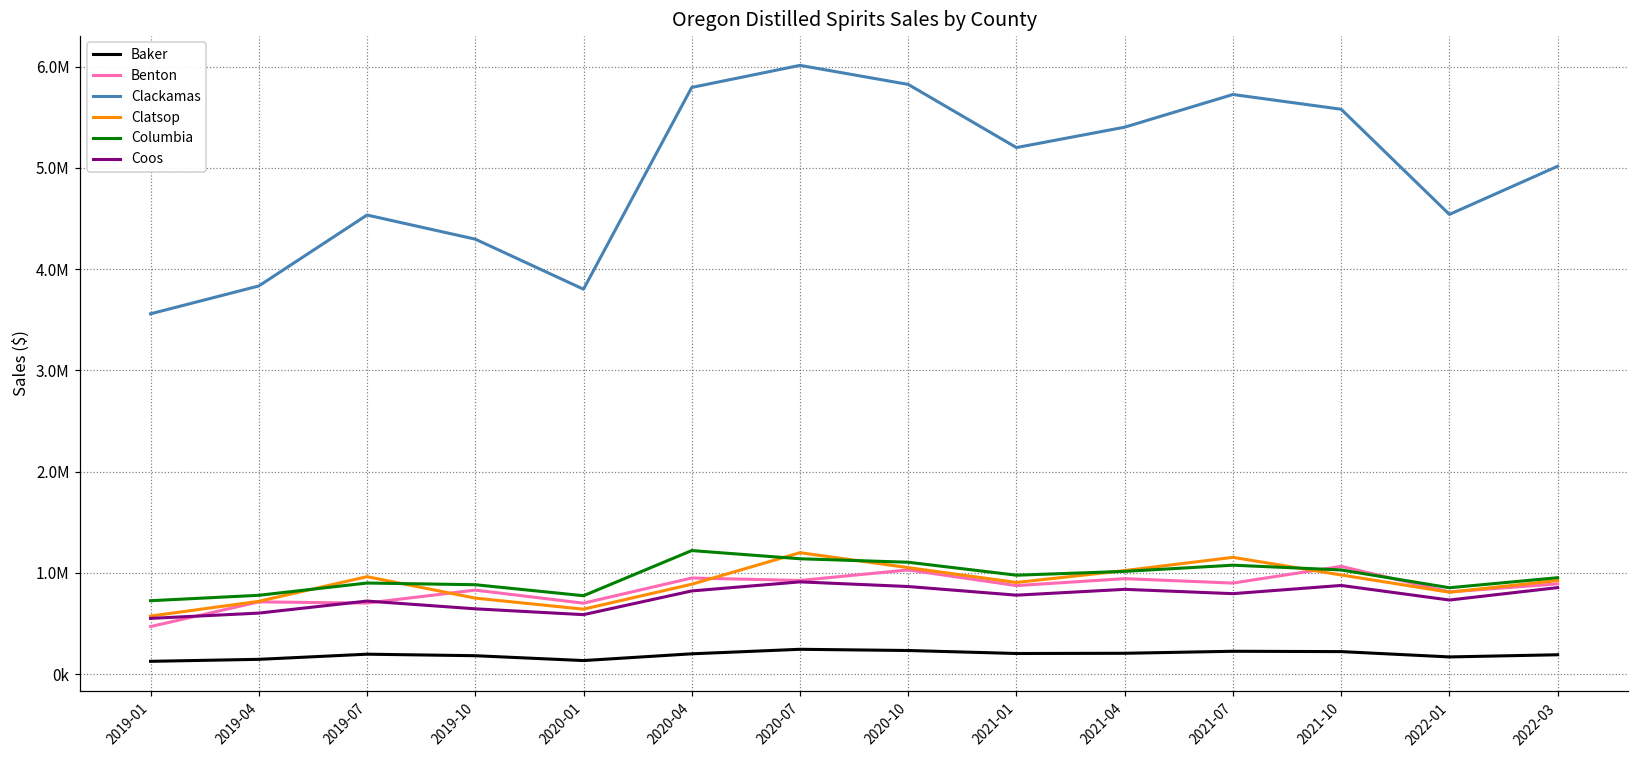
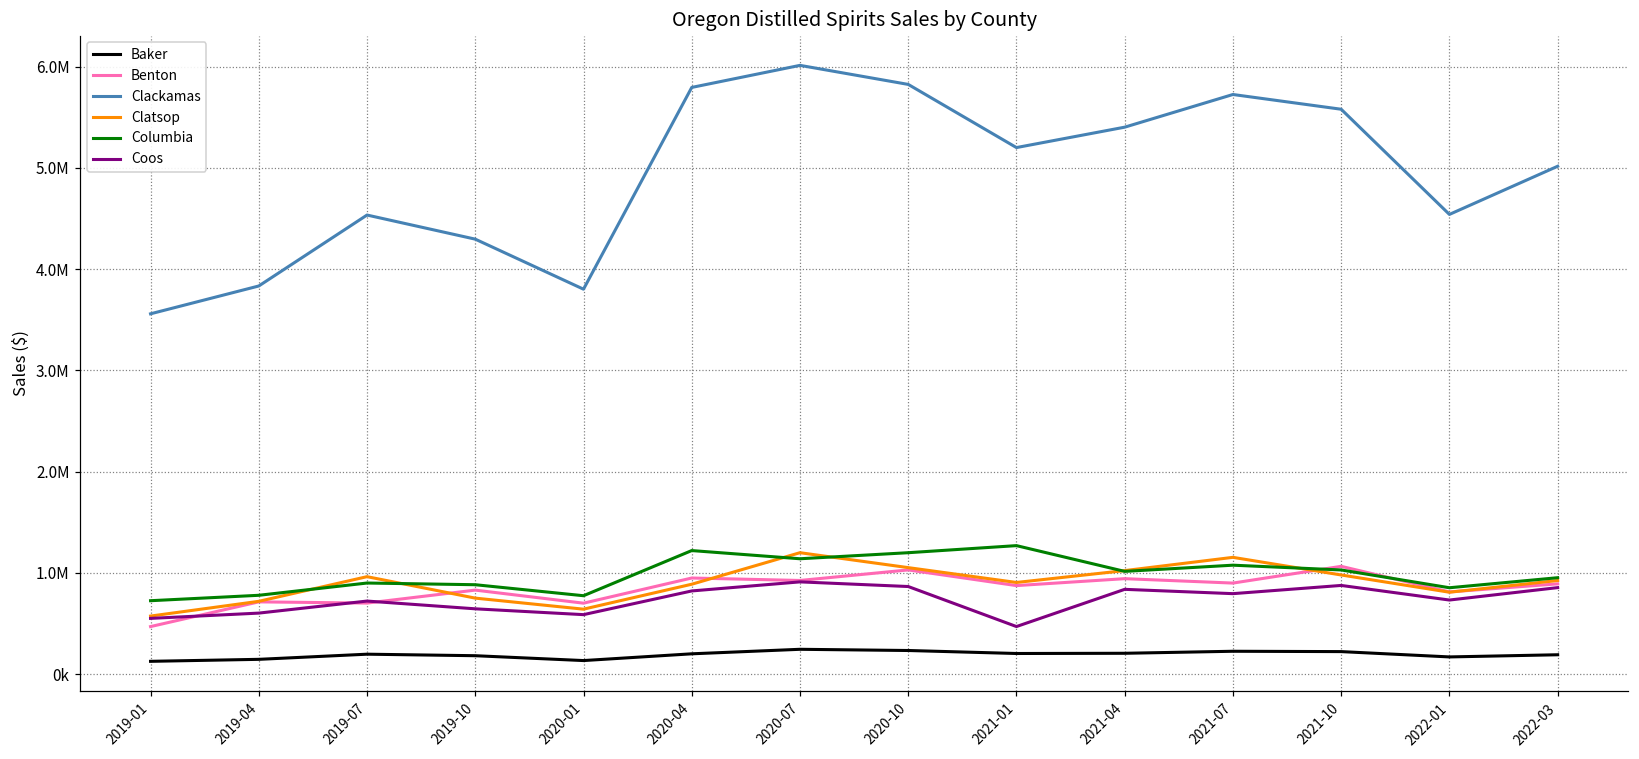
Columbia, 2020-10: 1100000 -> 1200000
Columbia, 2021-01: 1000000 -> 1300000
Coos, 2021-01: 800000 -> 500000
